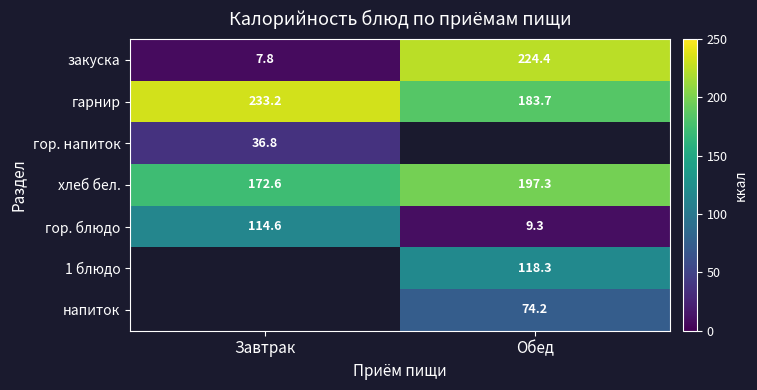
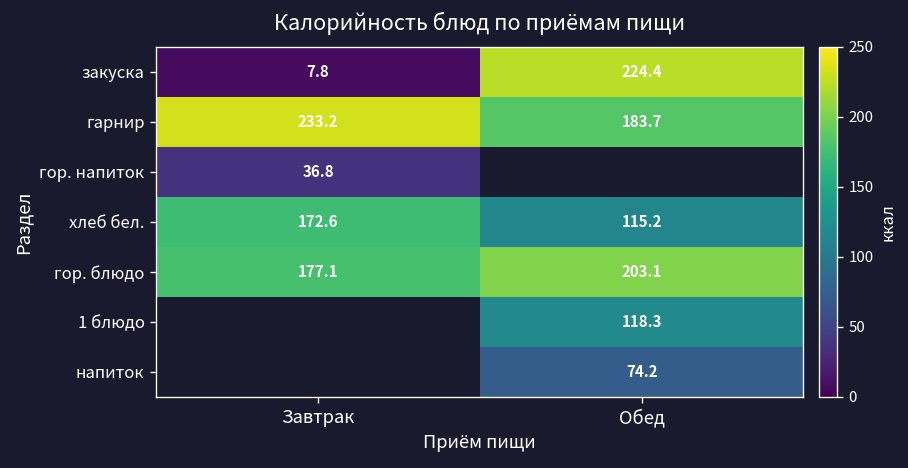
хлеб бел., Обед: 197.3 -> 115.2
гор. блюдо, Завтрак: 114.6 -> 177.1
гор. блюдо, Обед: 9.3 -> 203.1
